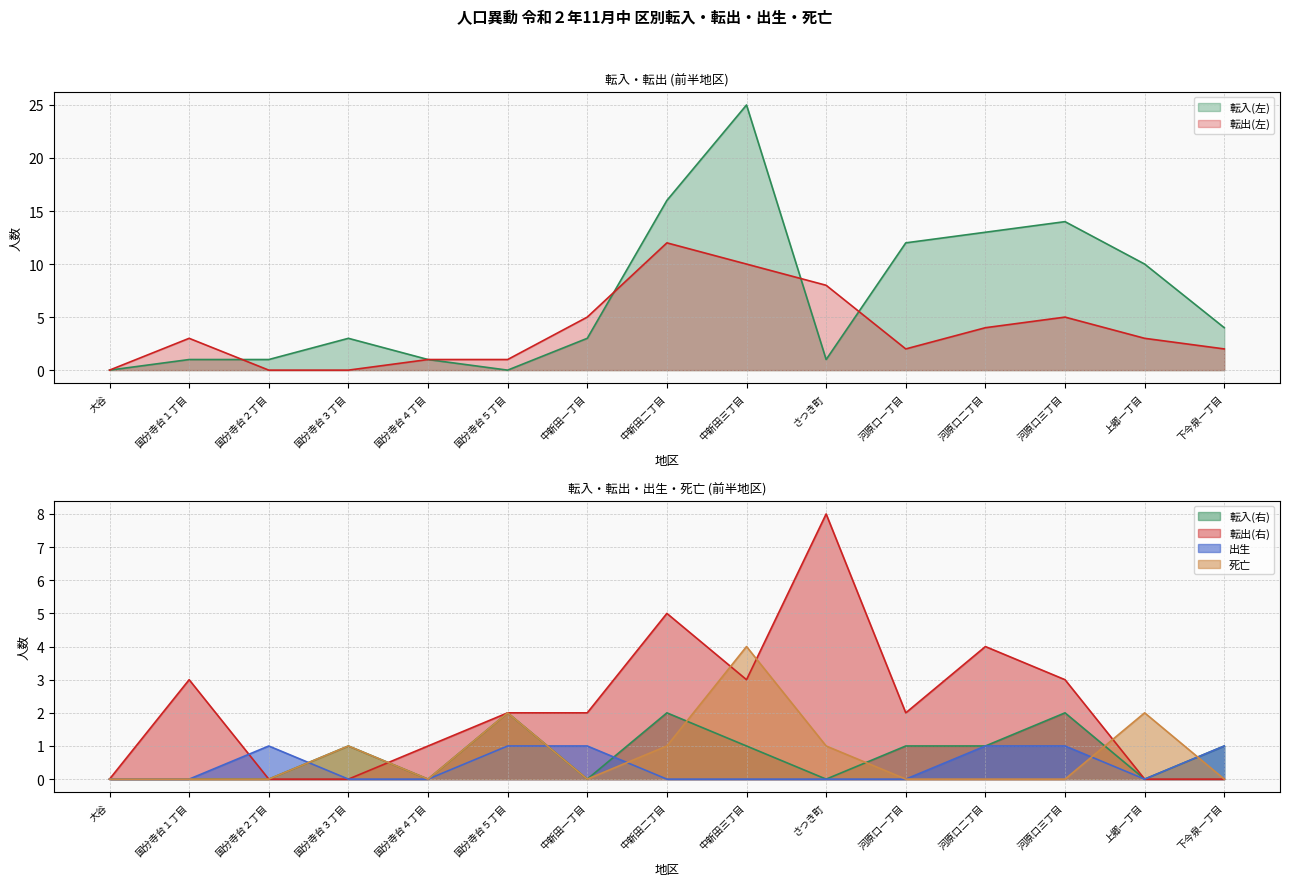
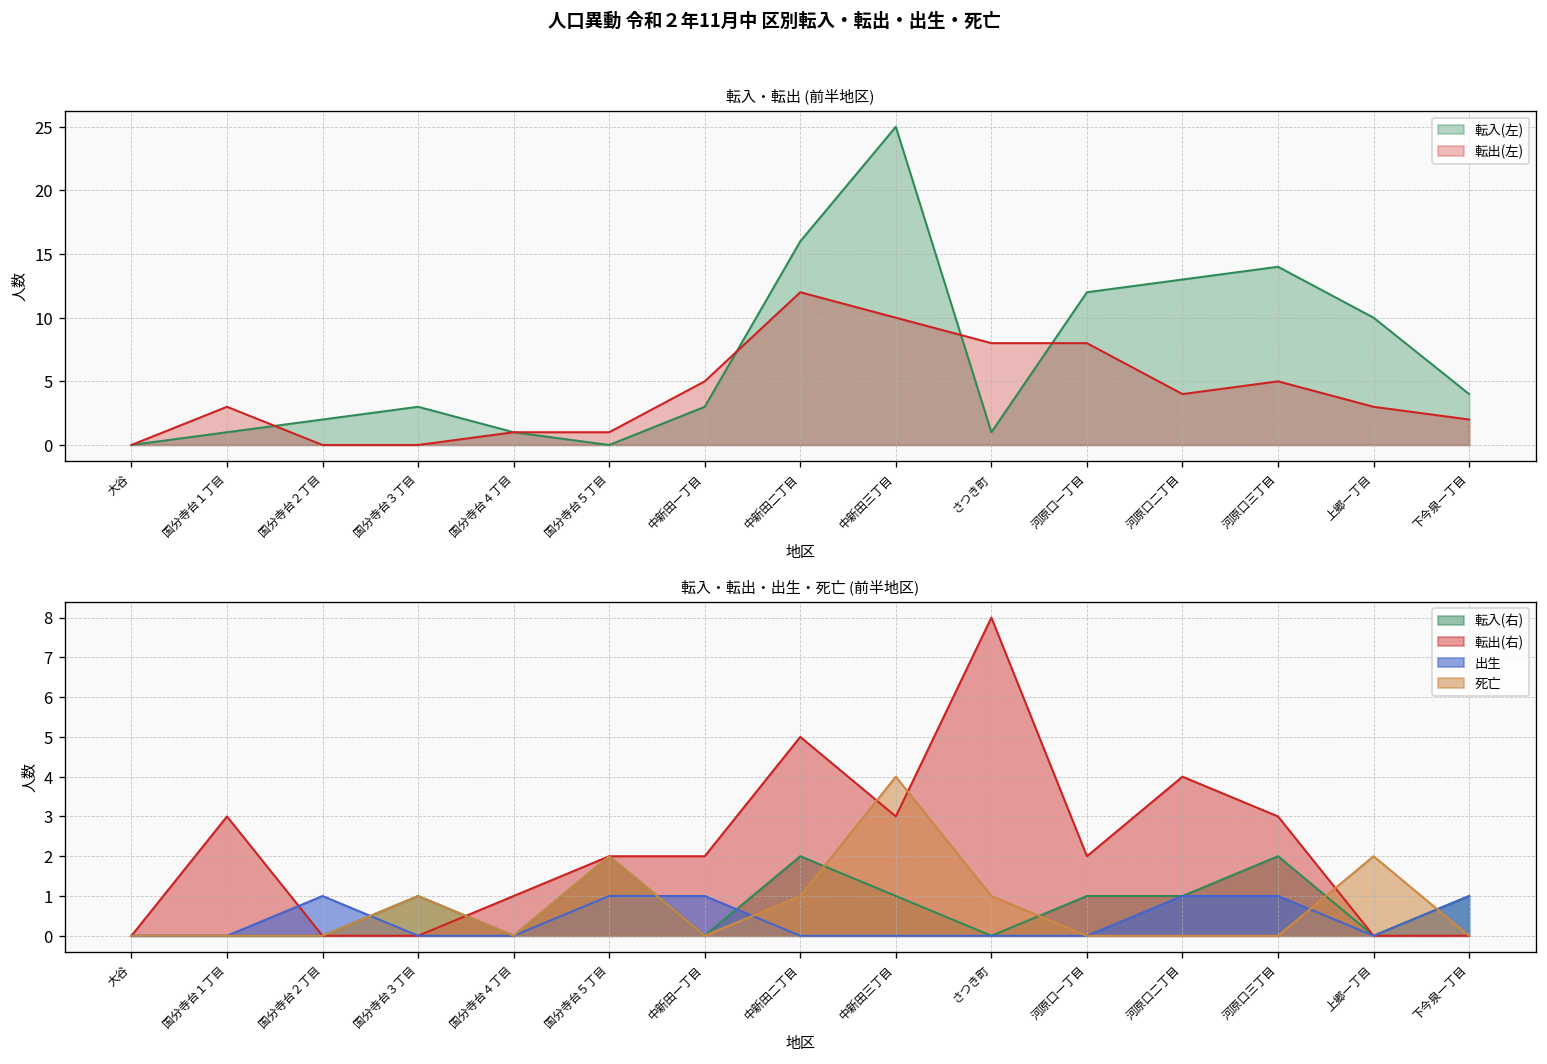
転入・転出 (前半地区), 転入(左), 国分寺台２丁目: 1 -> 2
転入・転出 (前半地区), 転出(左), 河原口一丁目: 2 -> 8
